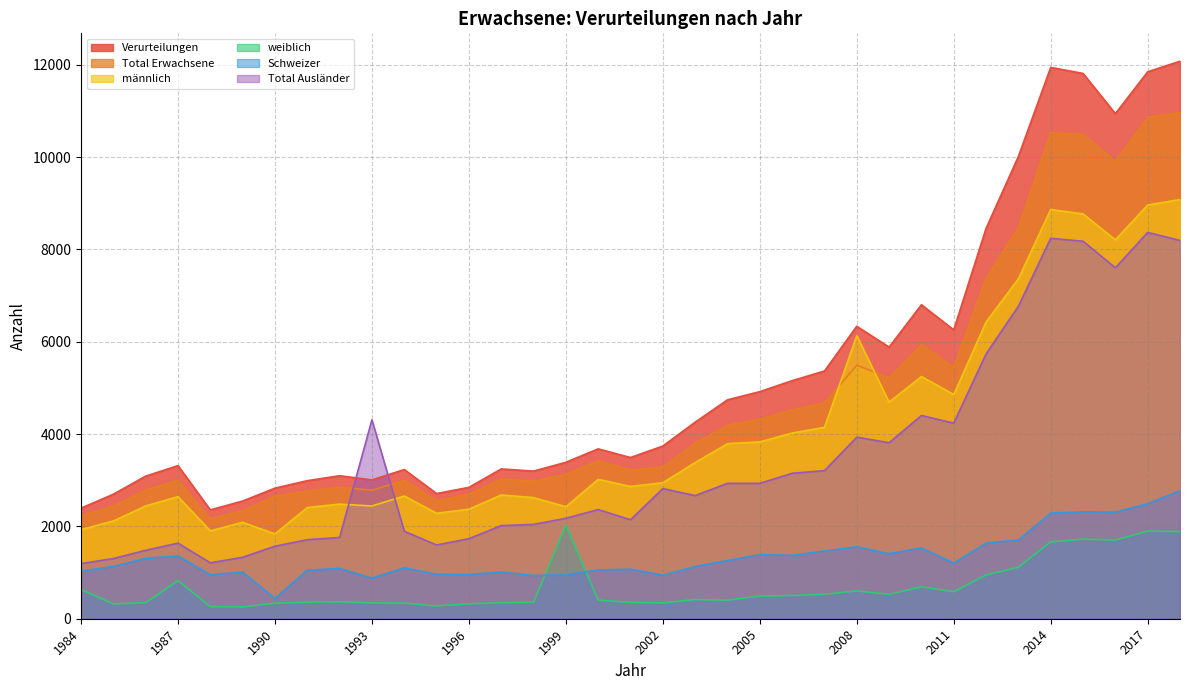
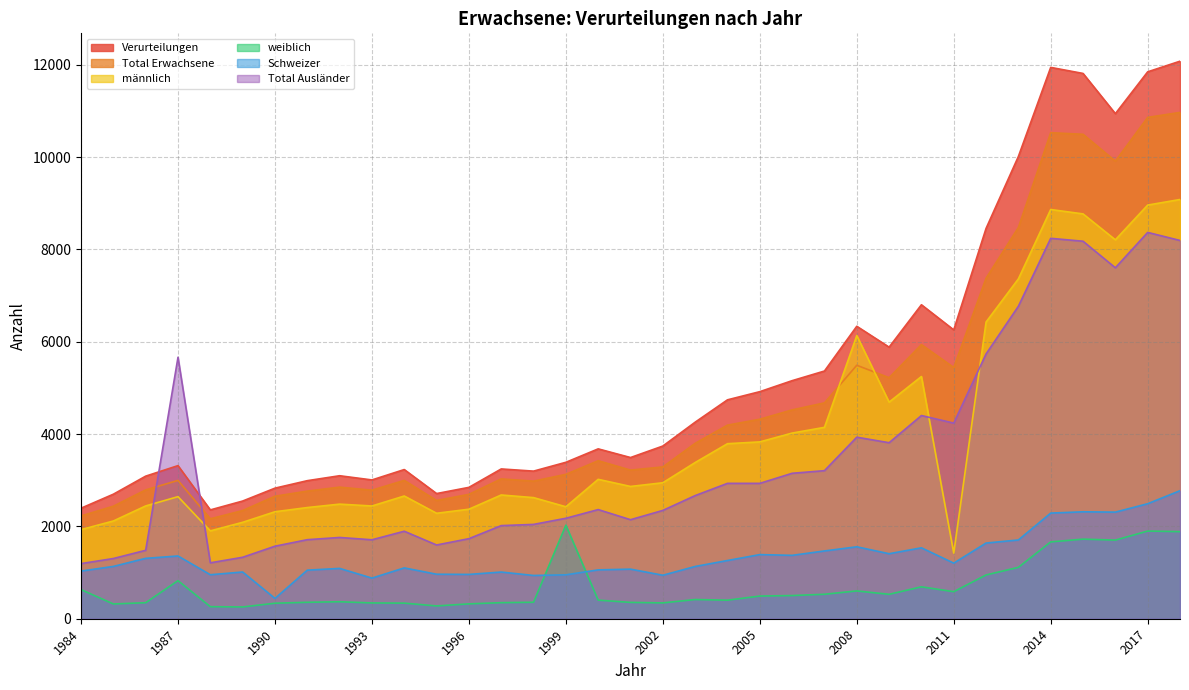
Total Ausländer, 1987: 1600 -> 5700
männlich, 1990: 1800 -> 2300
Total Ausländer, 1993: 4300 -> 1700
Total Ausländer, 2002: 2800 -> 2300
männlich, 2011: 4900 -> 1400
